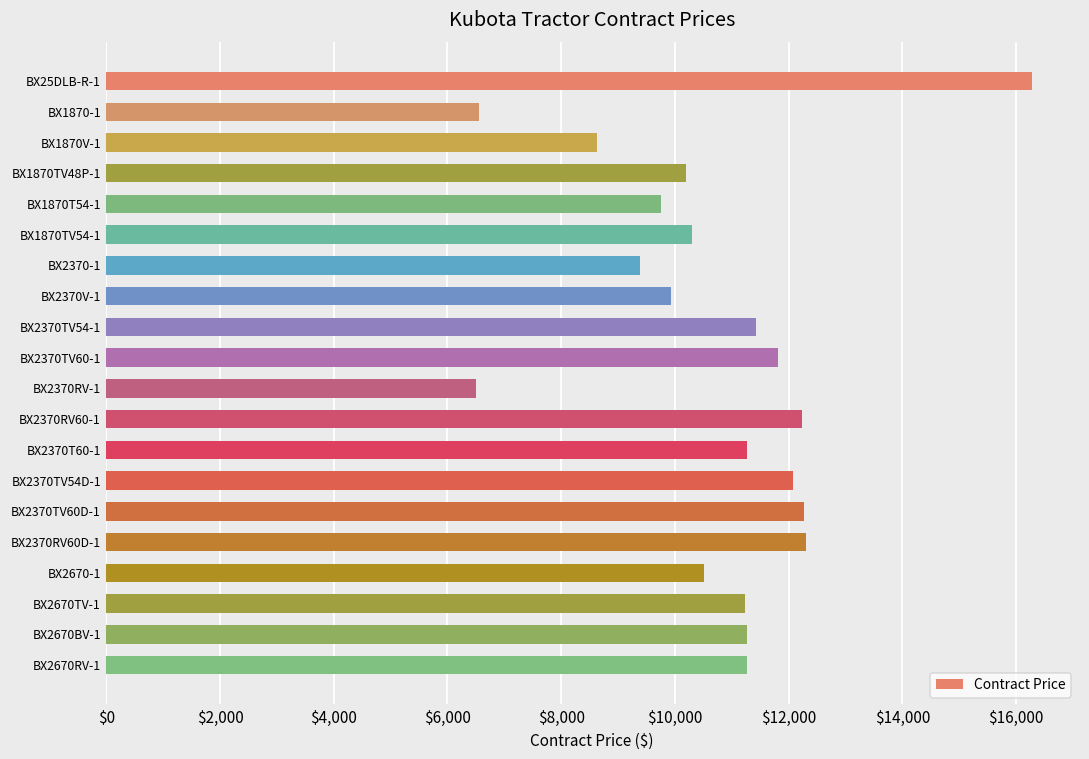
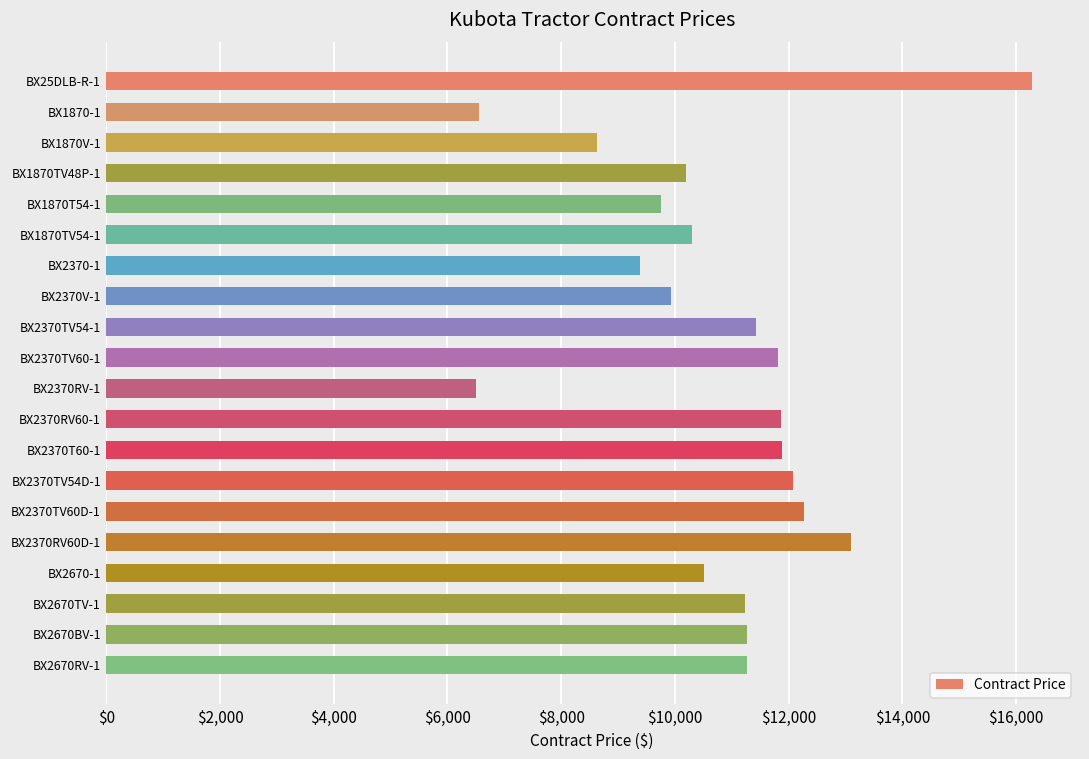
BX2370RV60-1: $12,200 -> $11,900
BX2370T60-1: $11,300 -> $11,900
BX2370RV60D-1: $12,300 -> $13,100
